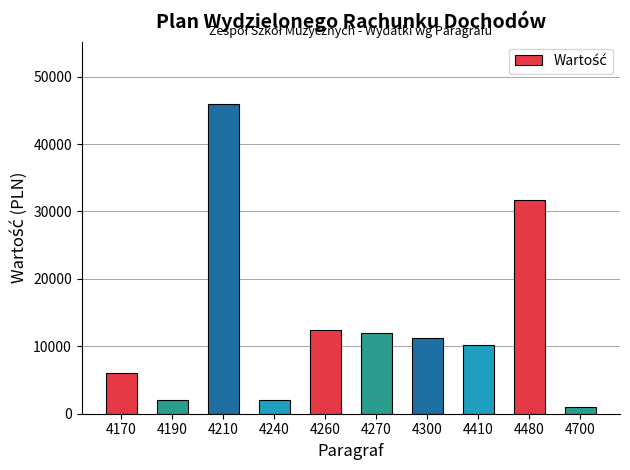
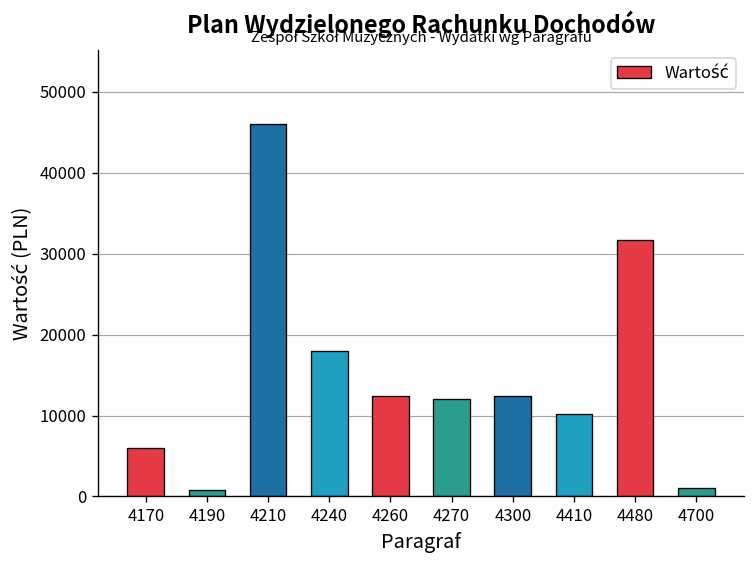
4190: 2000 -> 1000
4240: 2000 -> 18000
4300: 11000 -> 12000
